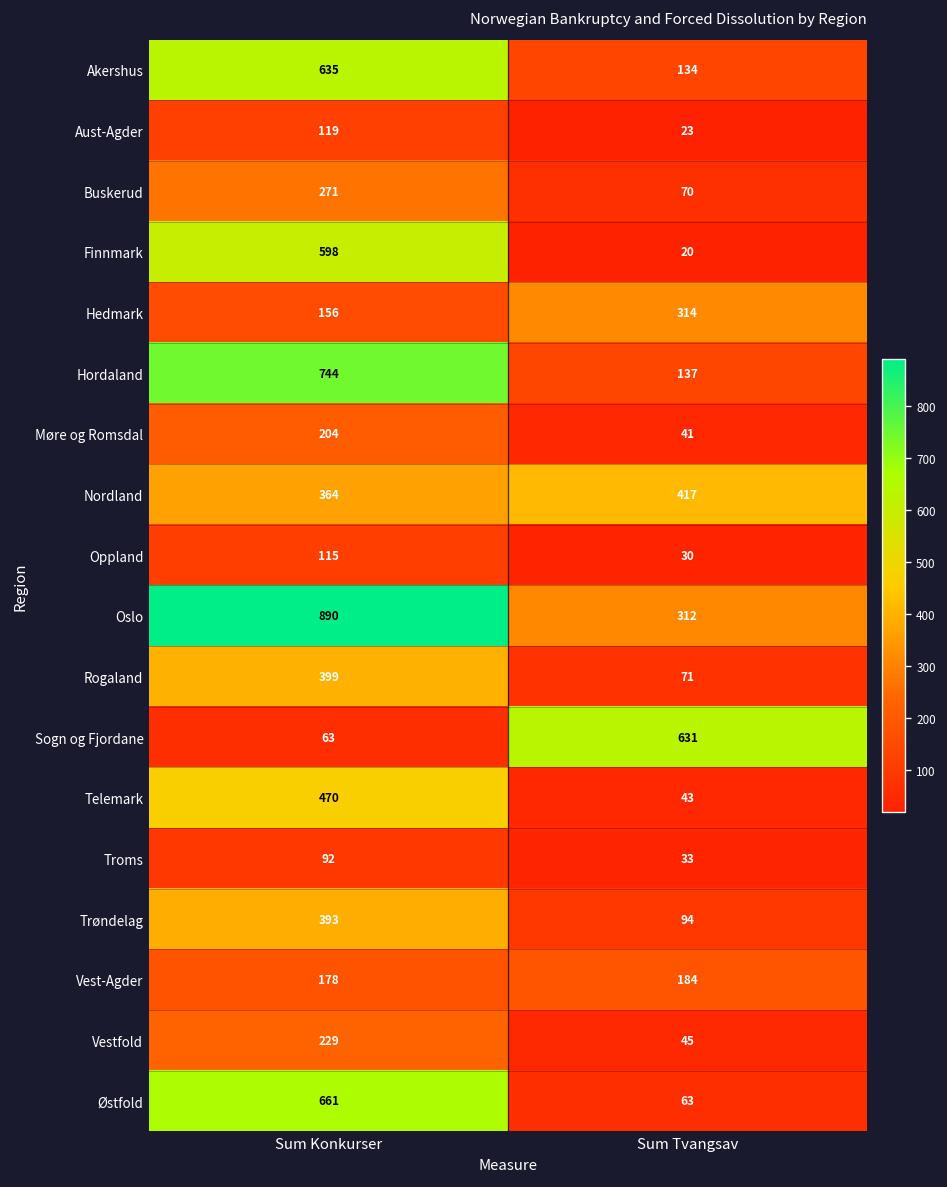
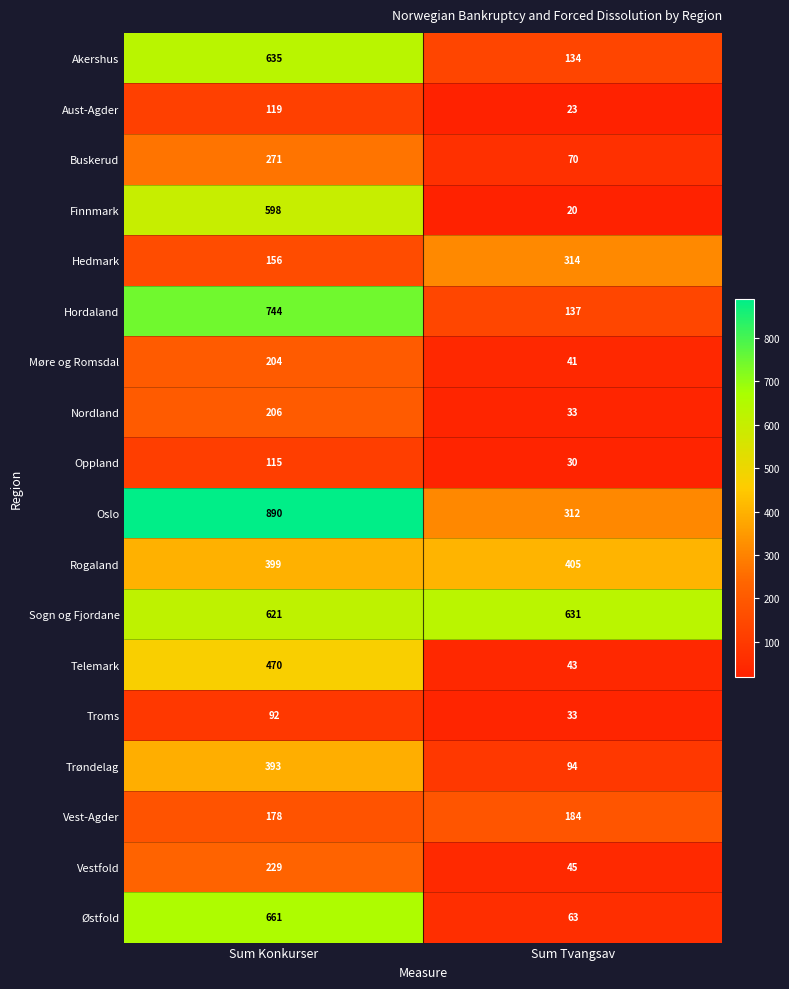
Nordland, Sum Konkurser: 364 -> 206
Nordland, Sum Tvangsav: 417 -> 33
Rogaland, Sum Tvangsav: 71 -> 405
Sogn og Fjordane, Sum Konkurser: 63 -> 621
